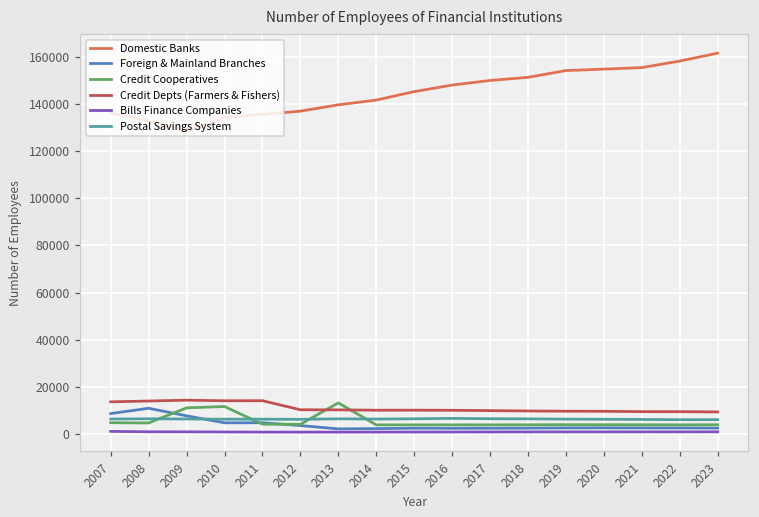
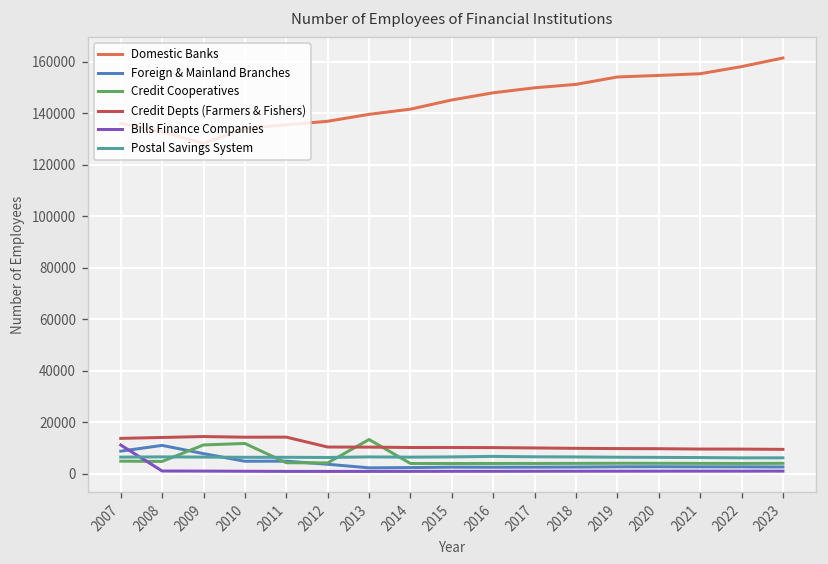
Bills Finance Companies, 2007: 1000 -> 11000
